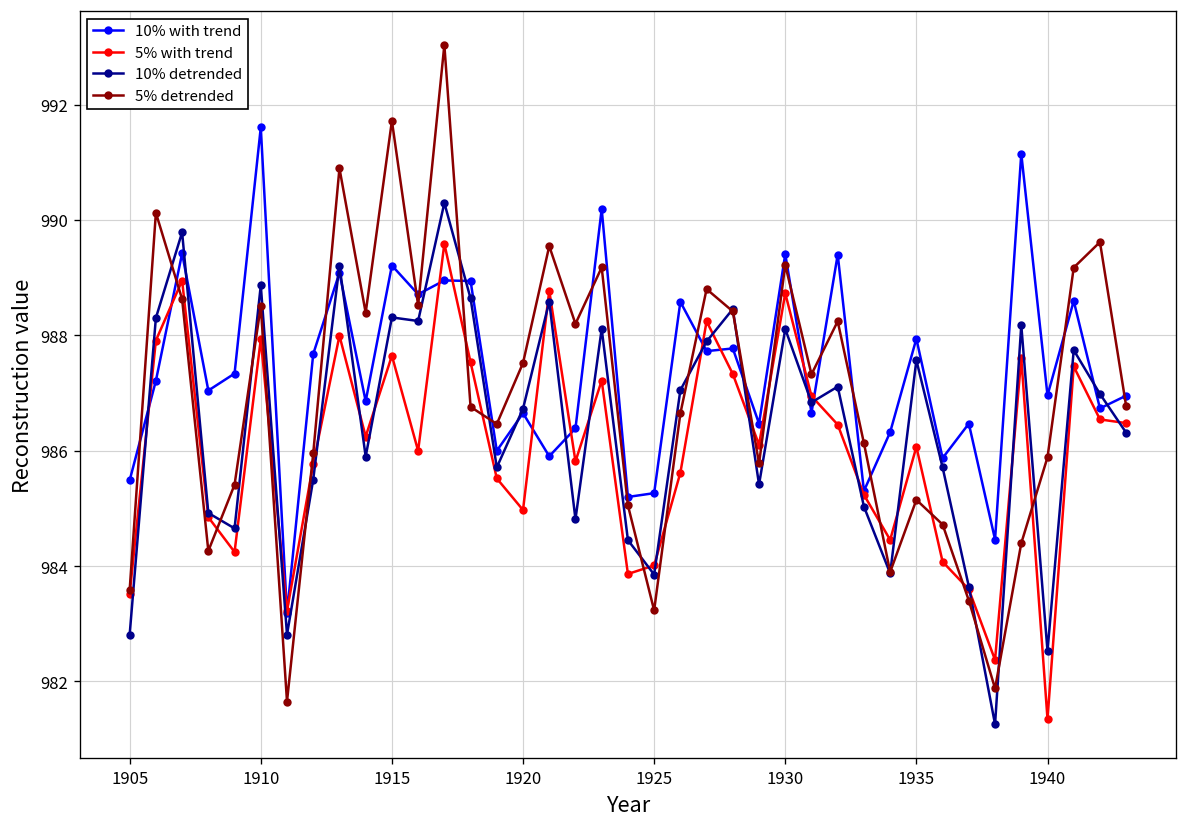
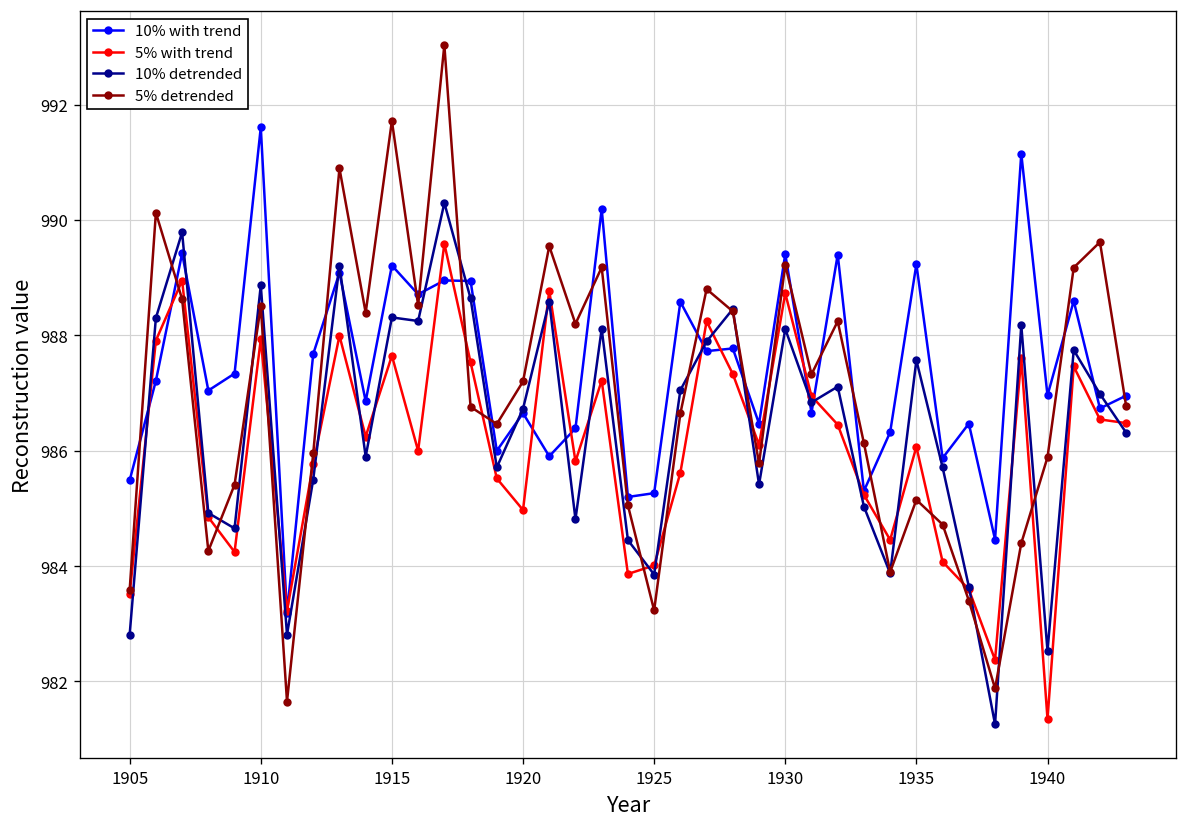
5% detrended, 1920: 987.5 -> 987.2
10% with trend, 1935: 987.9 -> 989.2
